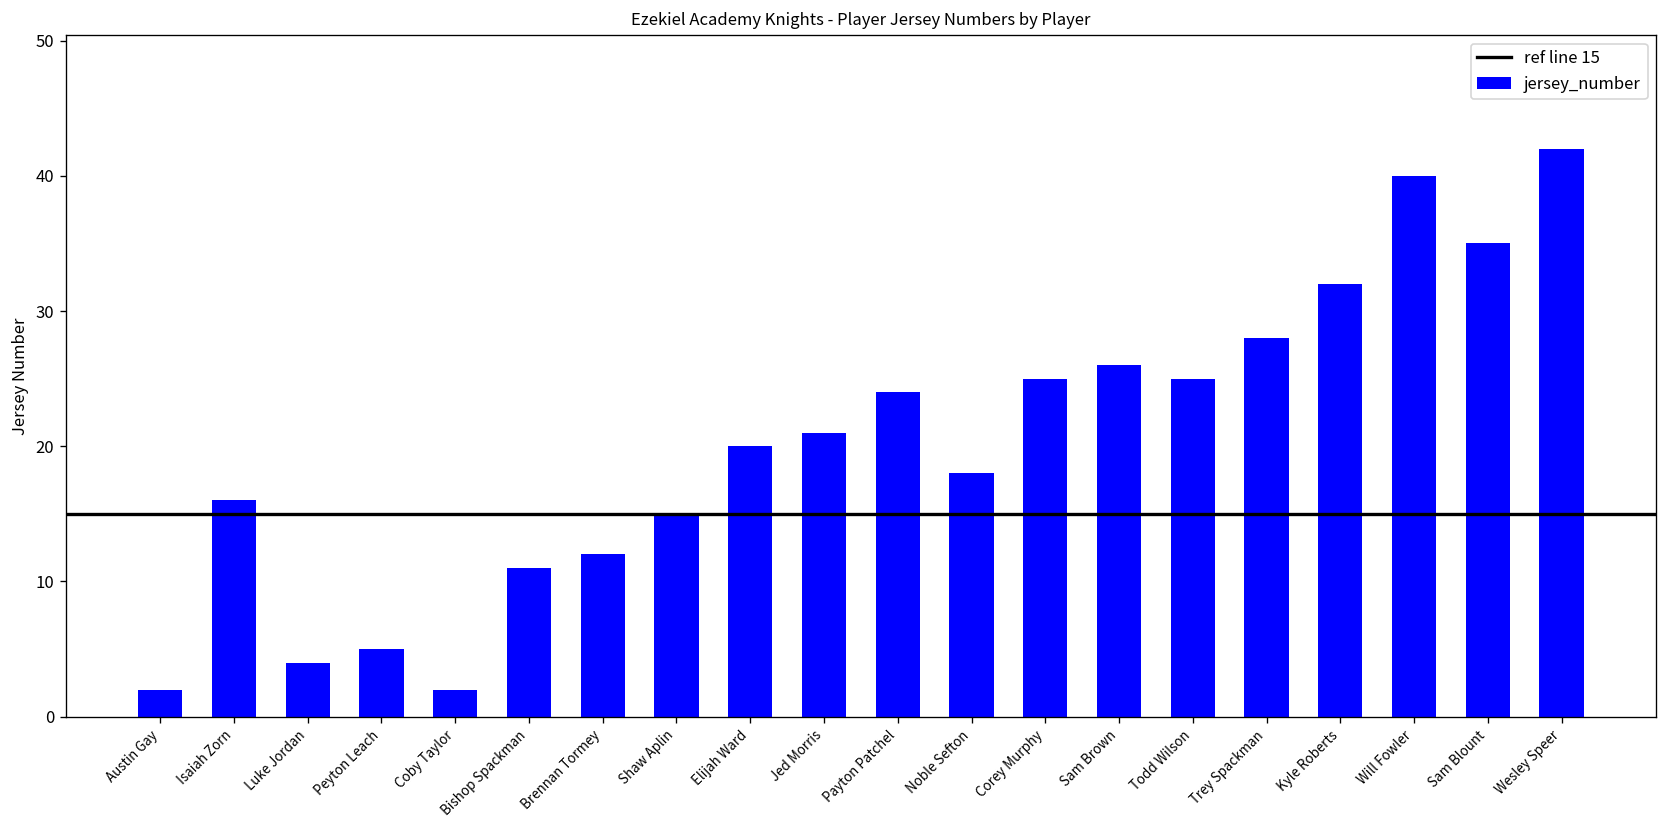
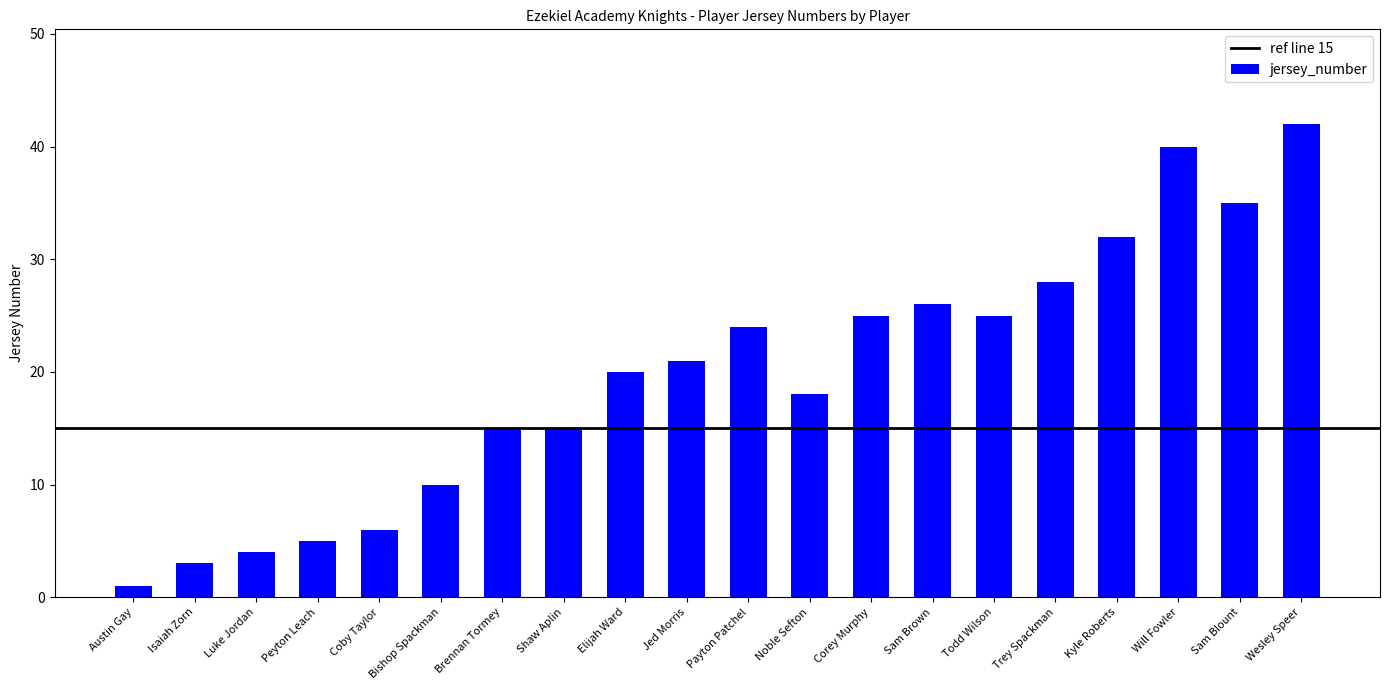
Austin Gay: 2 -> 1
Isaiah Zorn: 16 -> 3
Coby Taylor: 2 -> 6
Bishop Spackman: 11 -> 10
Brennan Tormey: 12 -> 15
